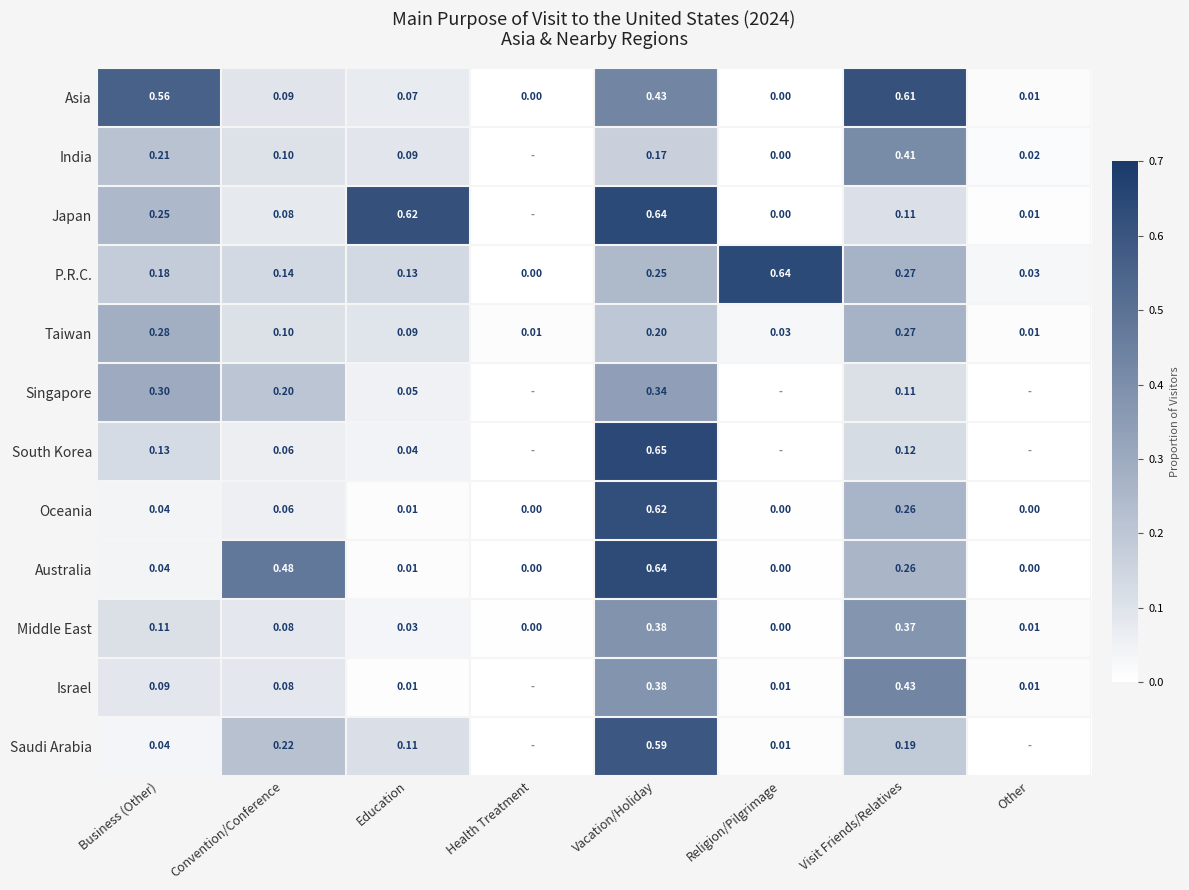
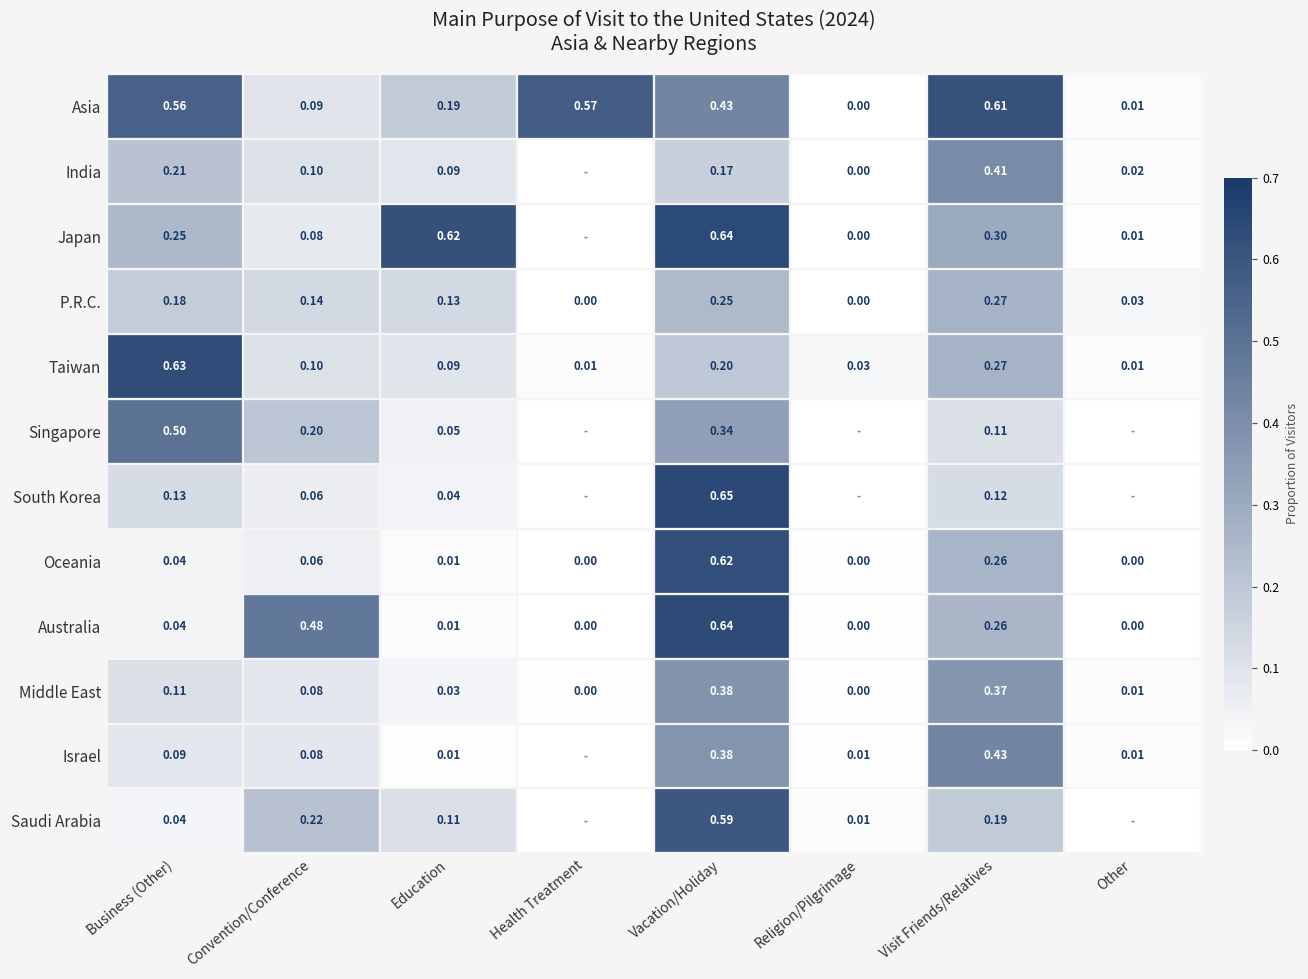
Asia, Education: 0.07 -> 0.19
Asia, Health Treatment: 0.00 -> 0.57
Japan, Visit Friends/Relatives: 0.11 -> 0.30
P.R.C., Religion/Pilgrimage: 0.64 -> 0.00
Taiwan, Business (Other): 0.28 -> 0.63
Singapore, Business (Other): 0.30 -> 0.50
